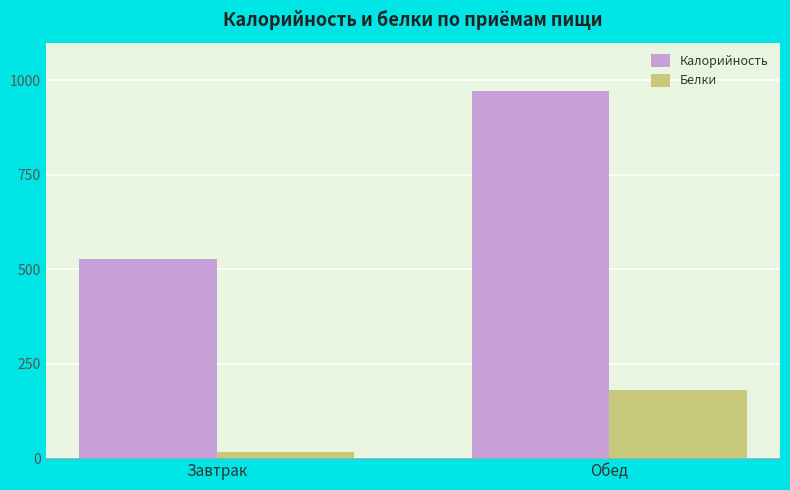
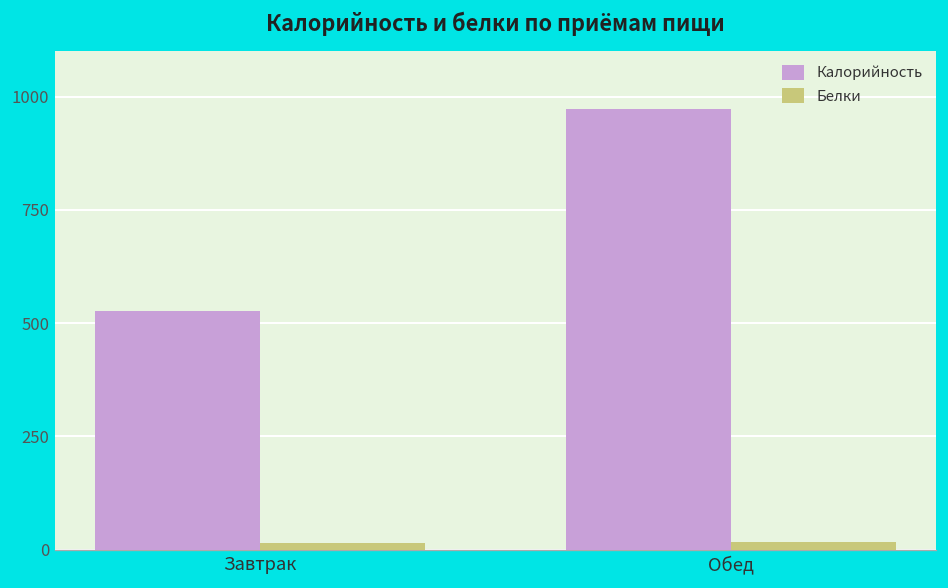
Белки, Обед: 180 -> 20
